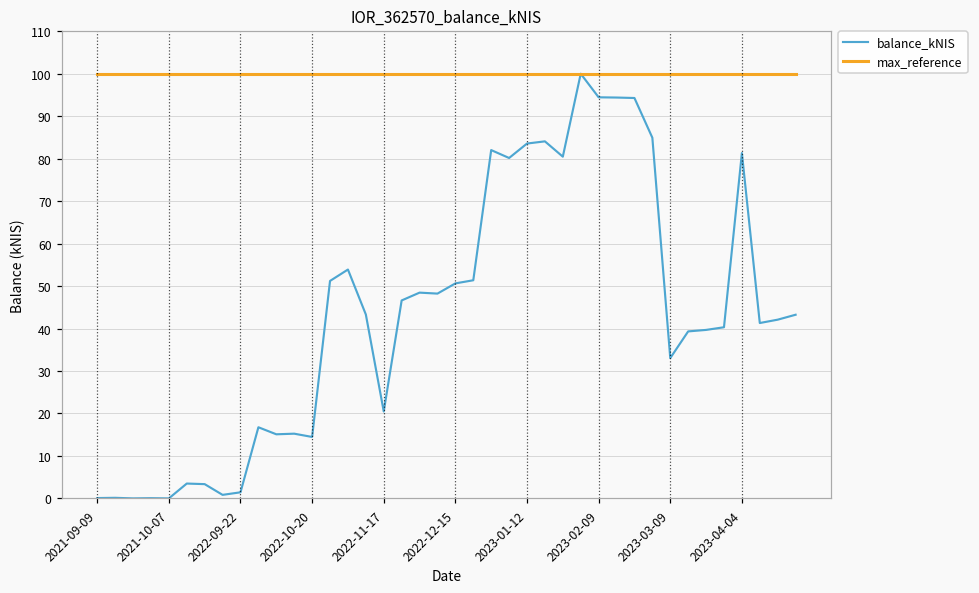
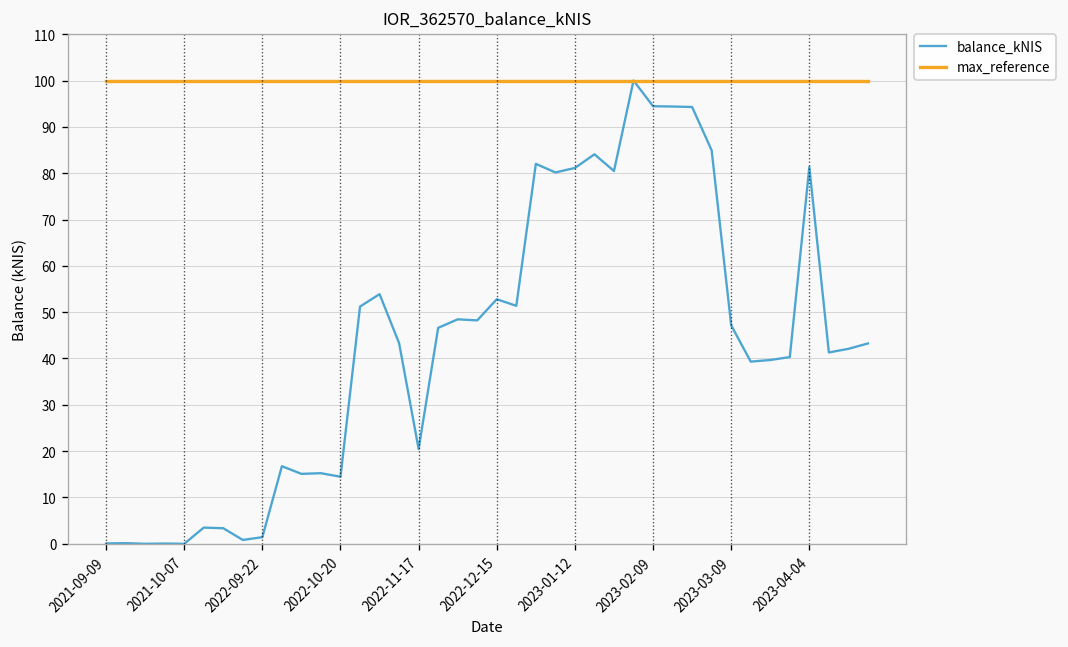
balance_kNIS, 2022-12-15: 51 -> 53
balance_kNIS, 2023-01-12: 84 -> 81
balance_kNIS, 2023-03-09: 33 -> 47
